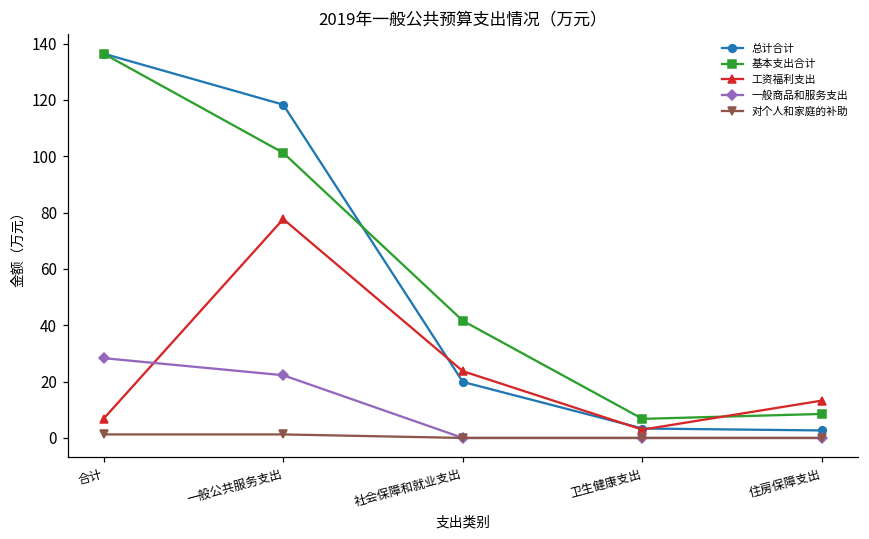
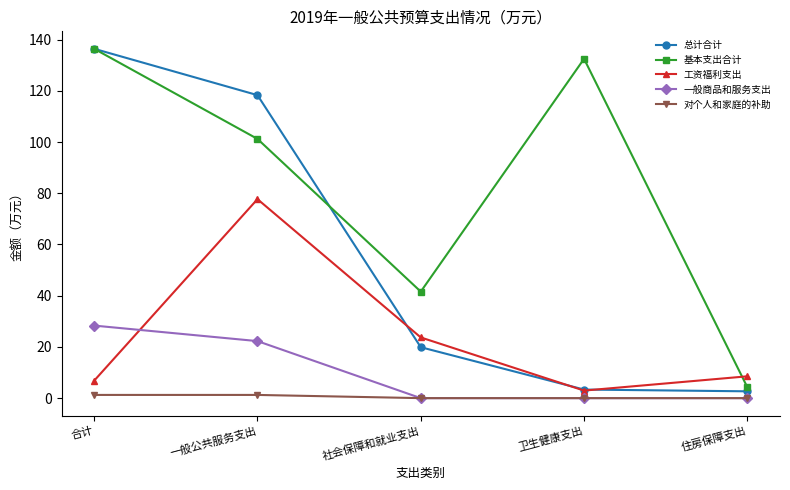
基本支出合计, 卫生健康支出: 7 -> 133
基本支出合计, 住房保障支出: 9 -> 4
工资福利支出, 住房保障支出: 13 -> 9
